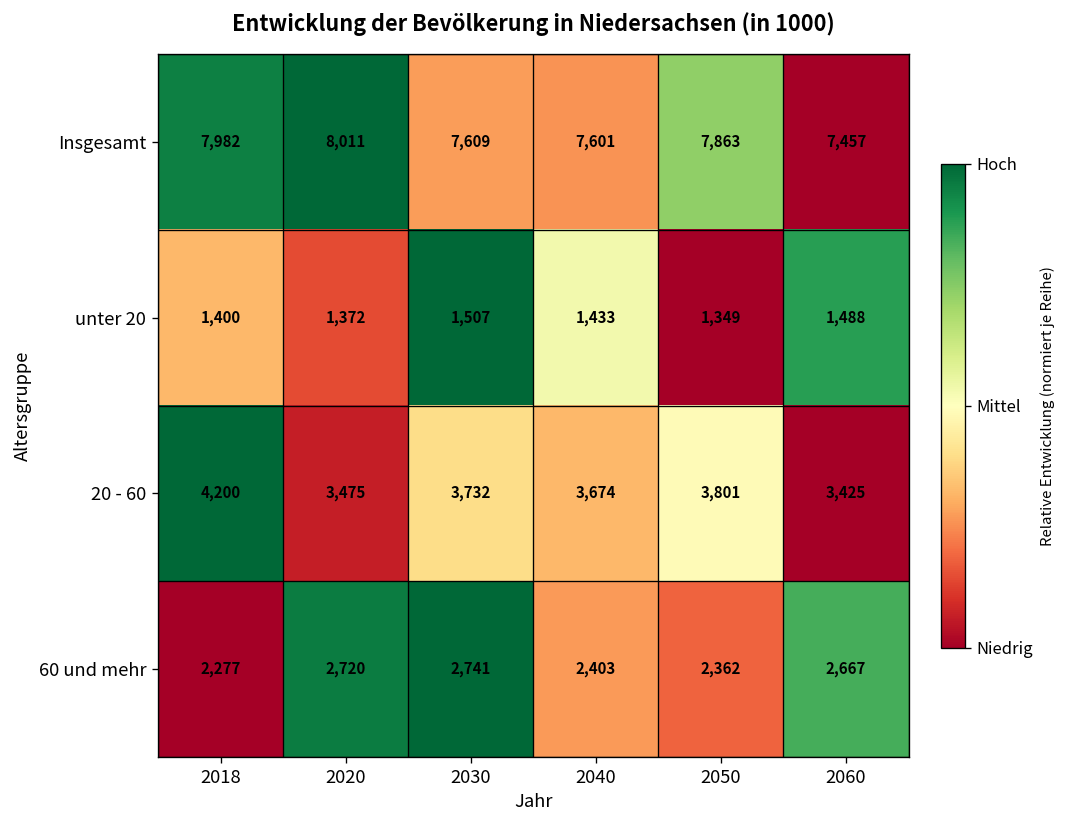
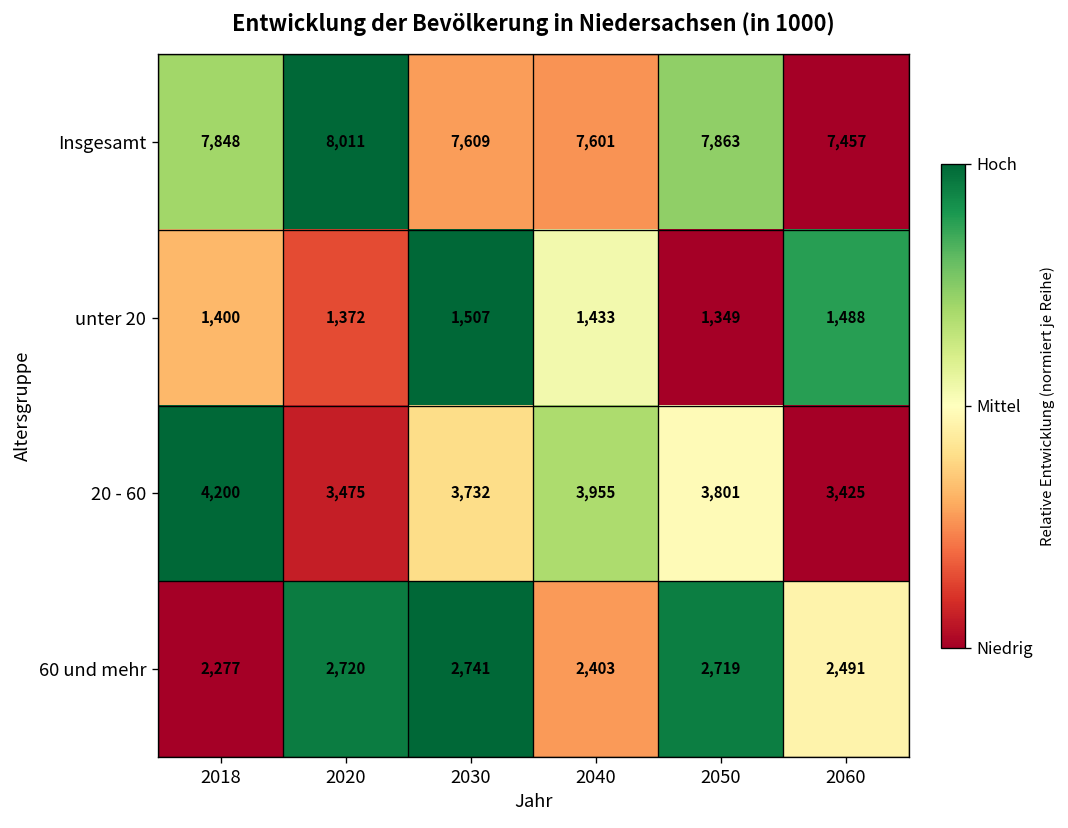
Insgesamt, 2018: 7,982 -> 7,848
20 - 60, 2040: 3,674 -> 3,955
60 und mehr, 2050: 2,362 -> 2,719
60 und mehr, 2060: 2,667 -> 2,491
